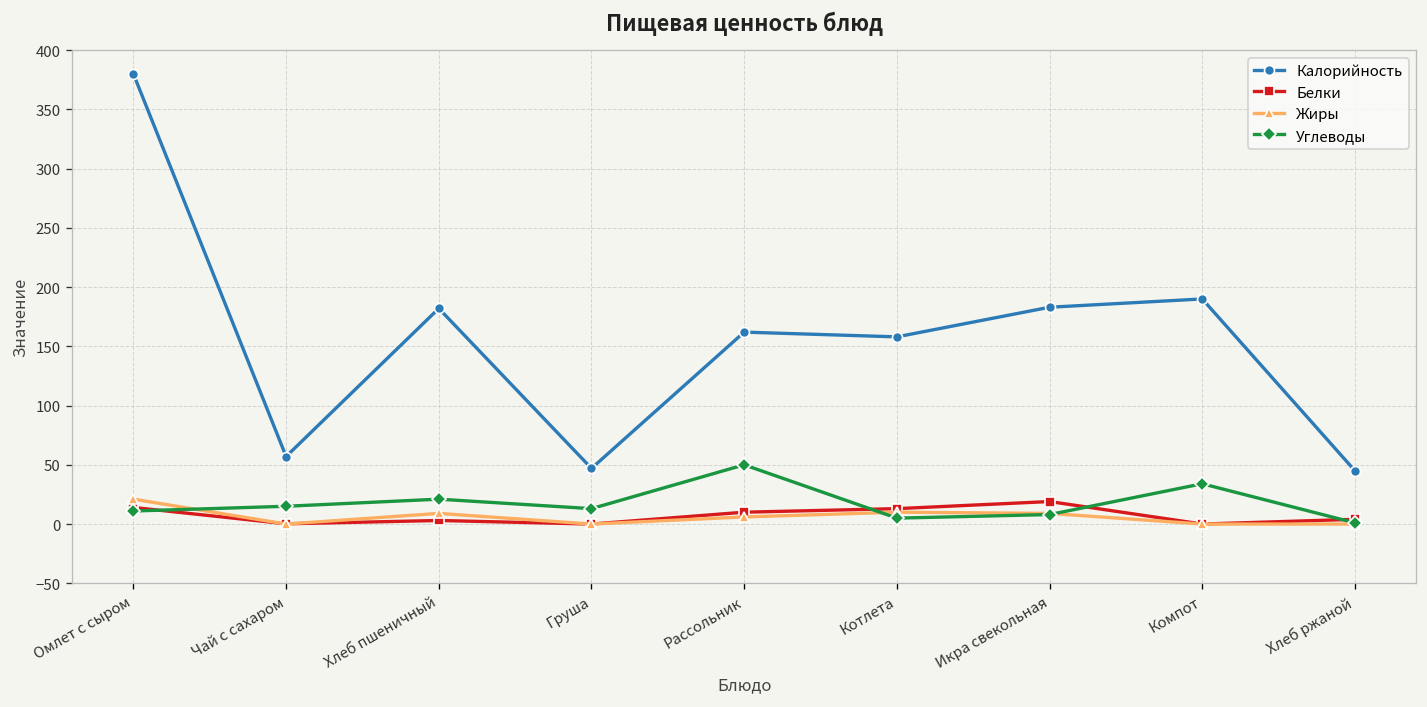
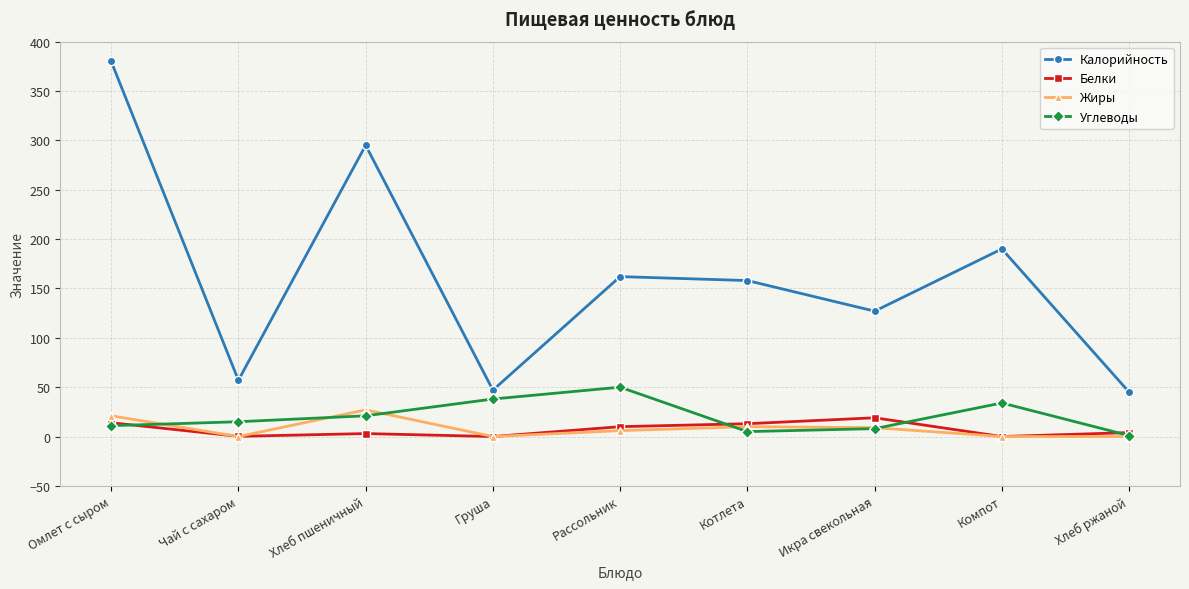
Калорийность, Хлеб пшеничный: 180 -> 300
Жиры, Хлеб пшеничный: 10 -> 30
Углеводы, Груша: 10 -> 40
Калорийность, Икра свекольная: 180 -> 130
